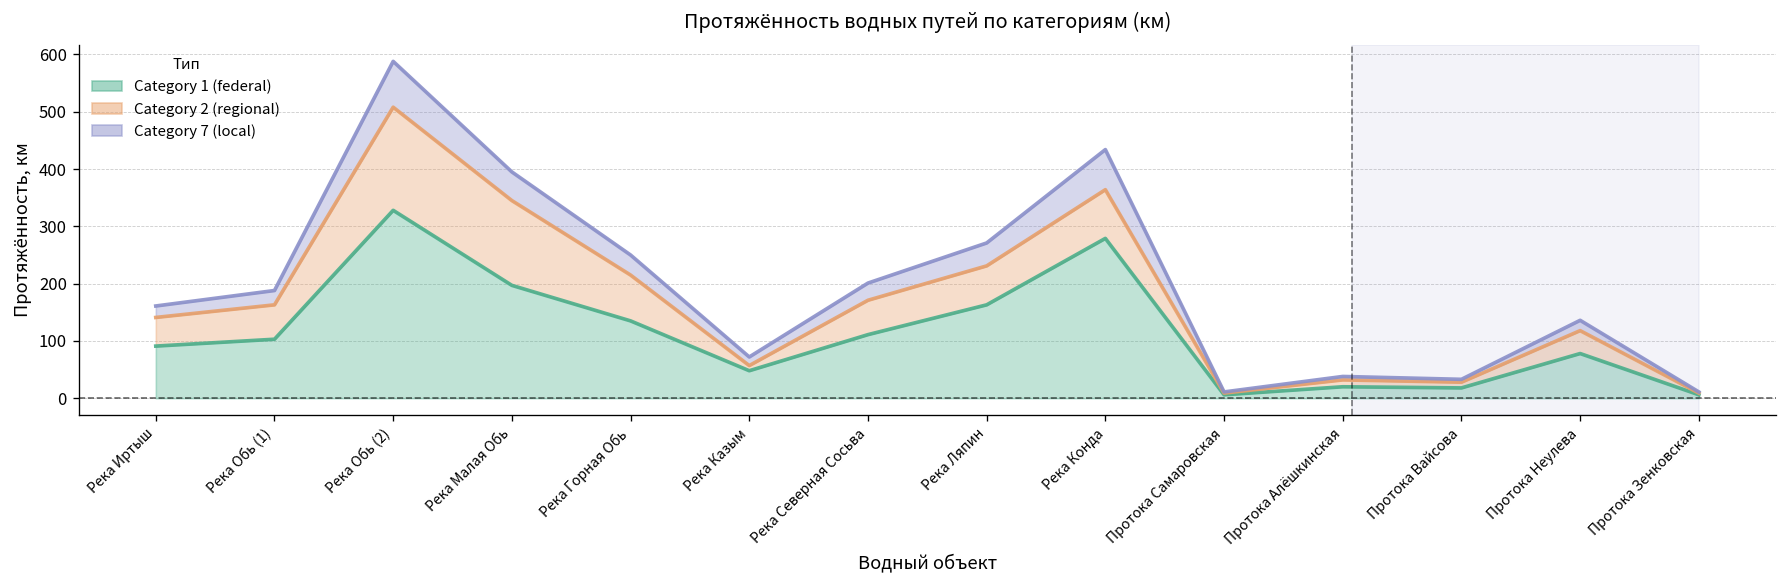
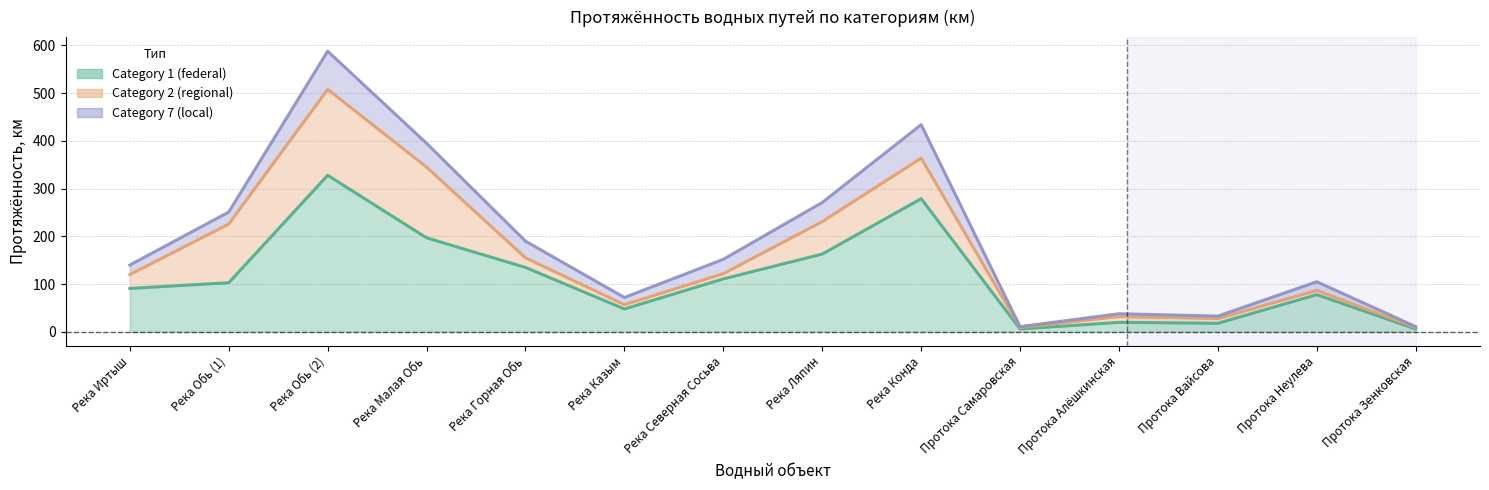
Category 2 (regional), Река Иртыш: 50 -> 30
Category 2 (regional), Река Обь (1): 60 -> 120
Category 2 (regional), Река Горная Обь: 80 -> 20
Category 2 (regional), Река Северная Сосьва: 60 -> 10
Category 2 (regional), Протока Неулева: 40 -> 10
